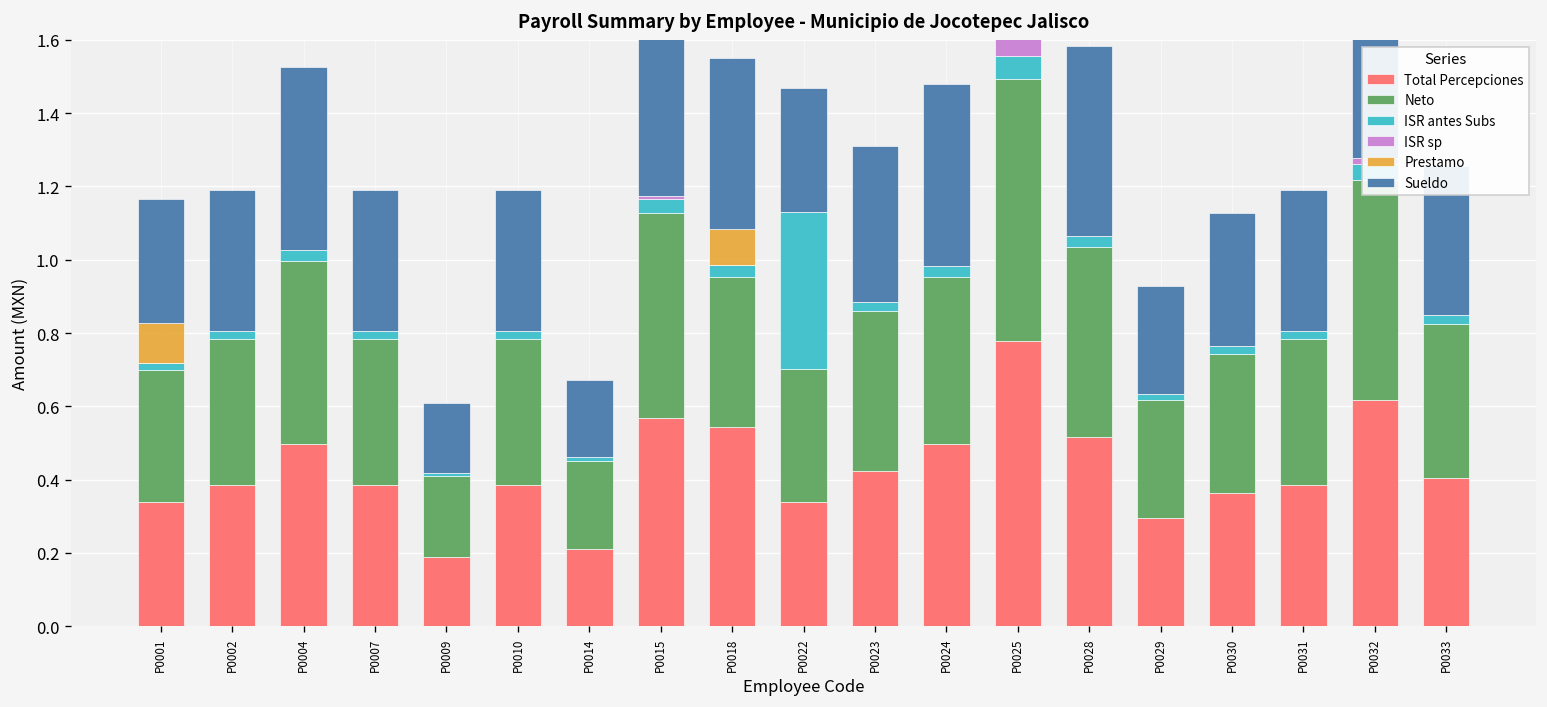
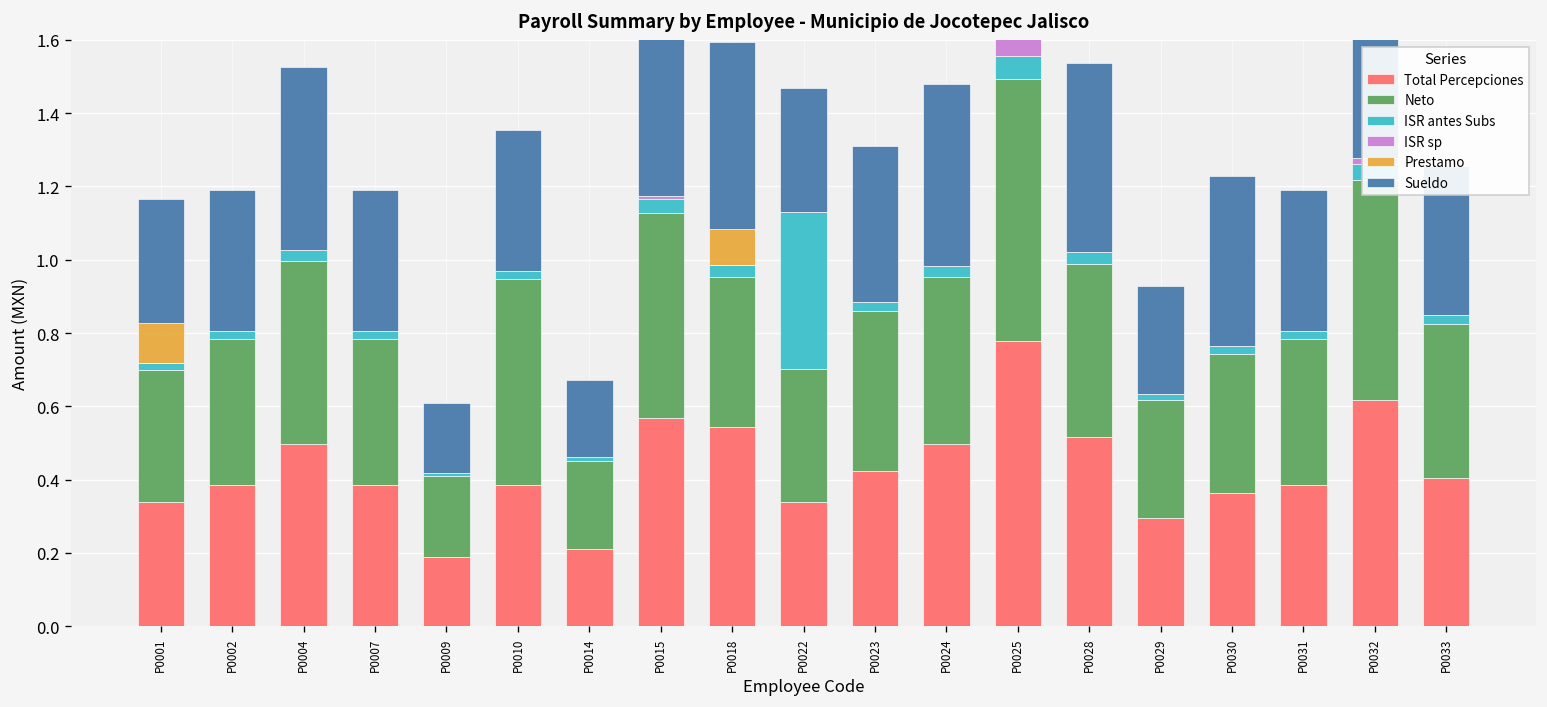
Neto, P0010: 0.40 -> 0.56
Sueldo, P0018: 0.47 -> 0.51
Neto, P0028: 0.52 -> 0.47
Sueldo, P0030: 0.36 -> 0.46
